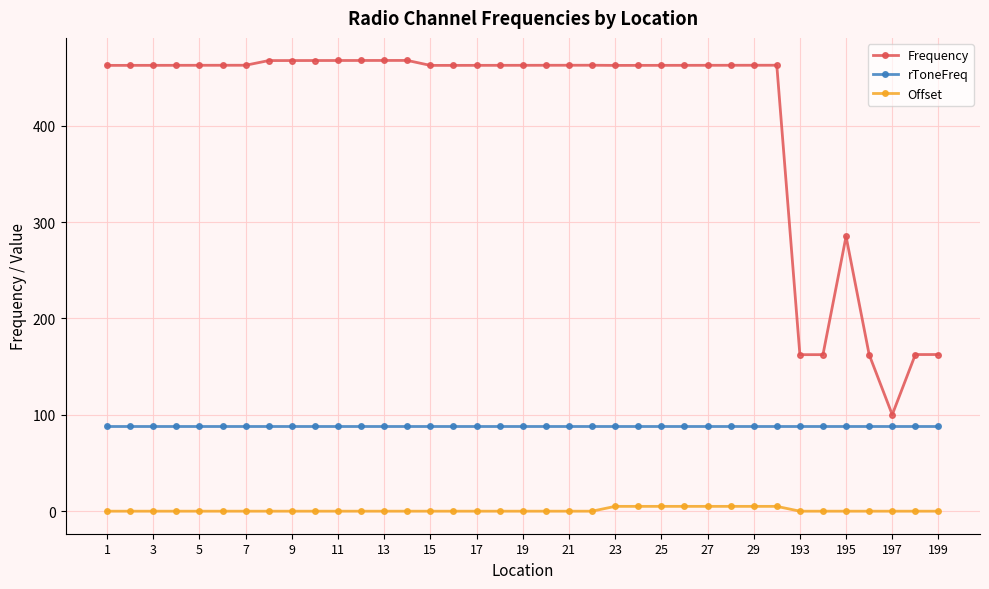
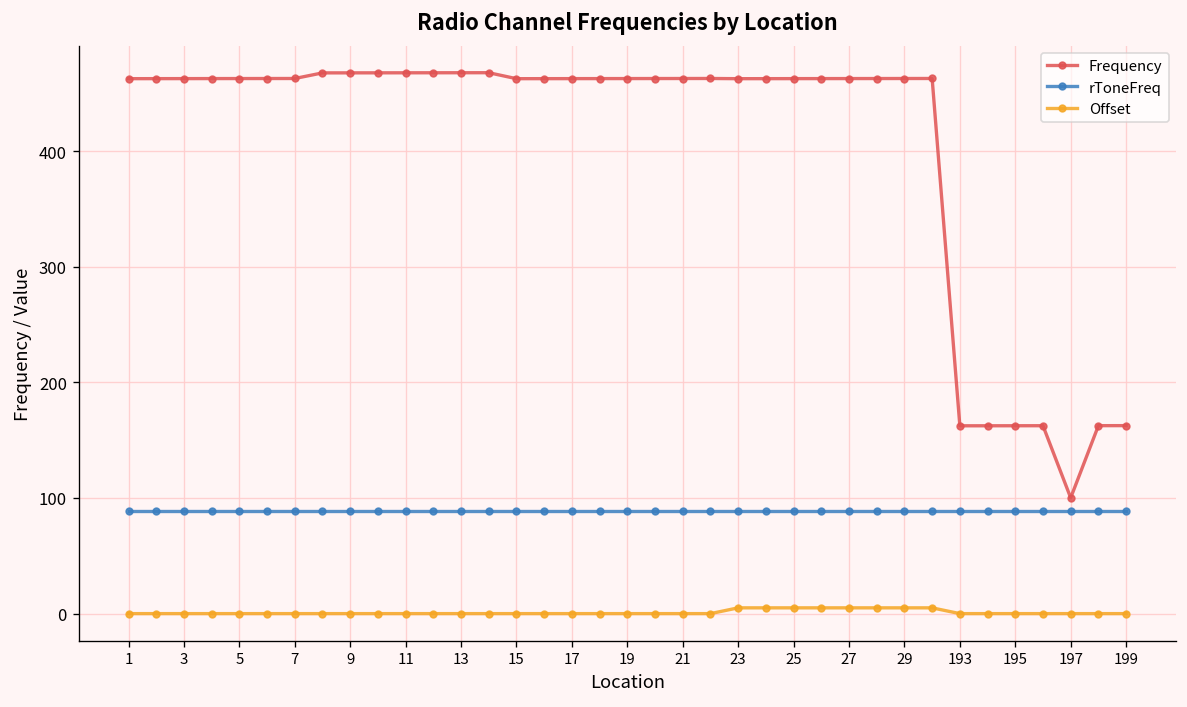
Frequency, 195: 290 -> 160
